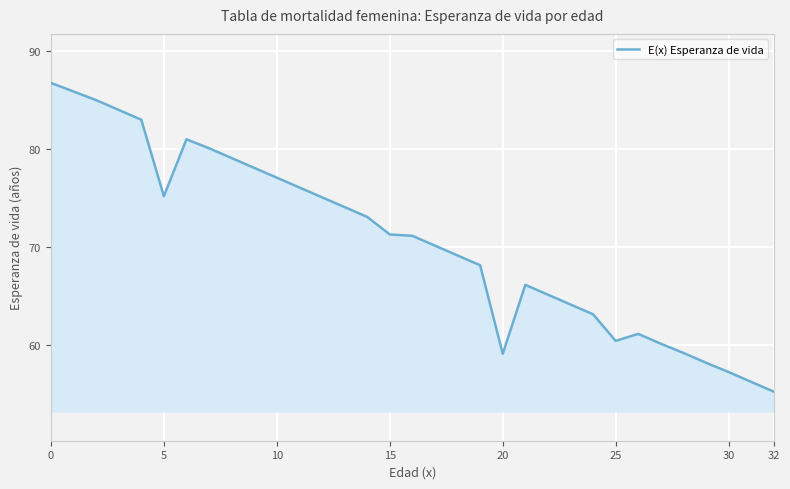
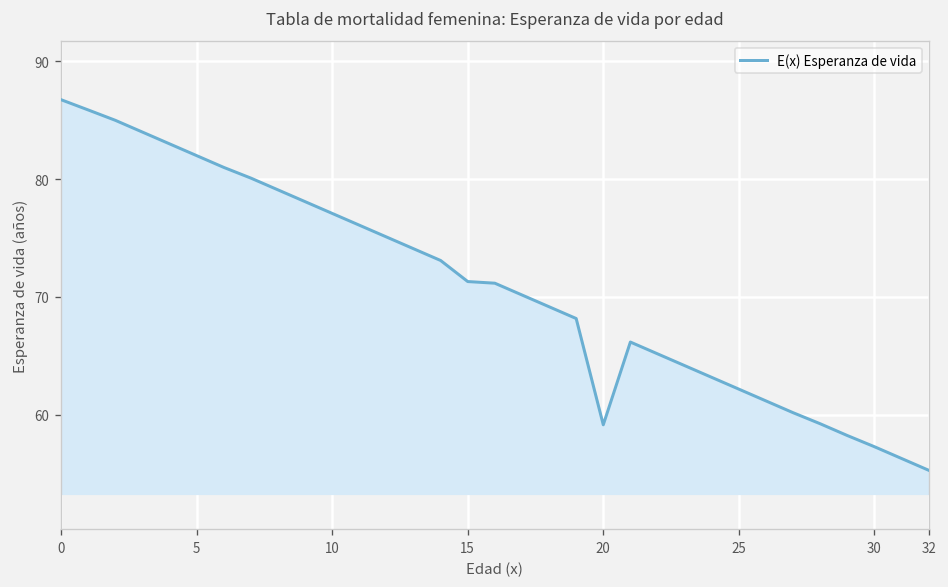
5: 75 -> 82
25: 60 -> 62
